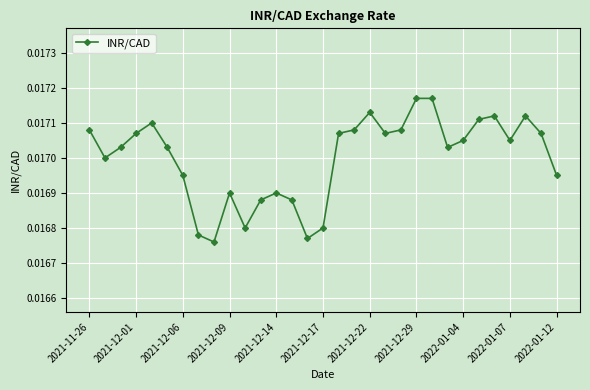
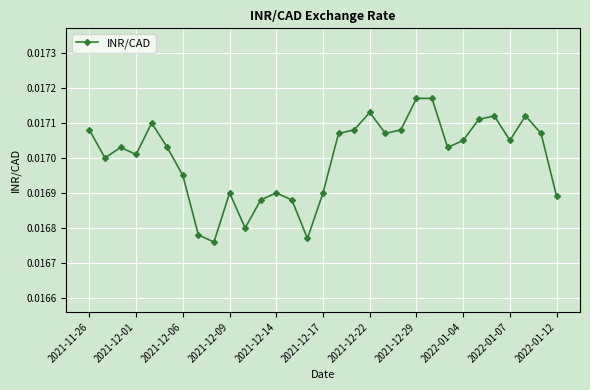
2021-12-01: 0.01707 -> 0.01701
2021-12-17: 0.0168 -> 0.0169
2022-01-12: 0.01695 -> 0.01689
